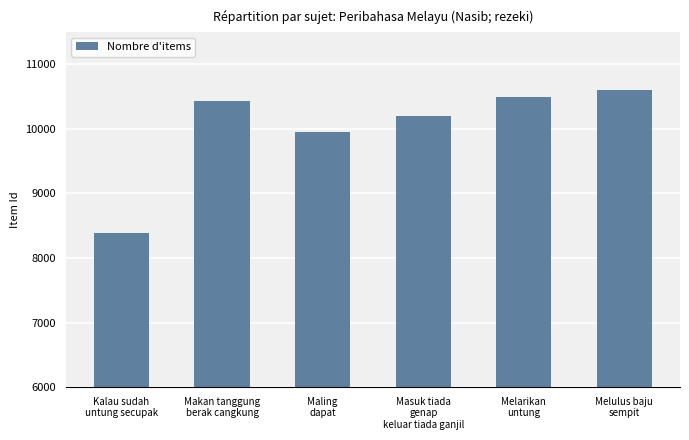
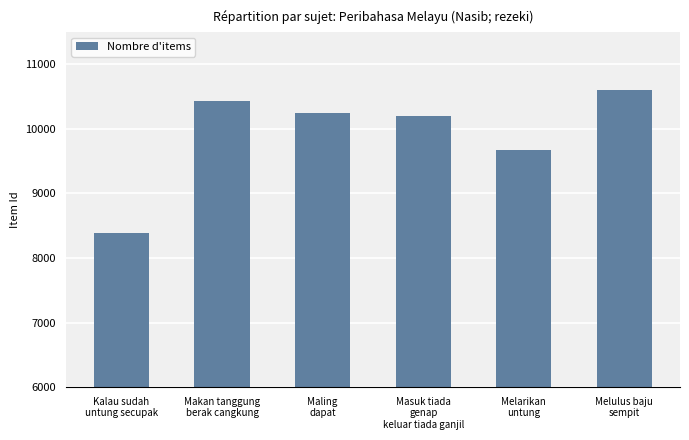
Maling dapat: 10000 -> 10200
Melarikan untung: 10500 -> 9700
